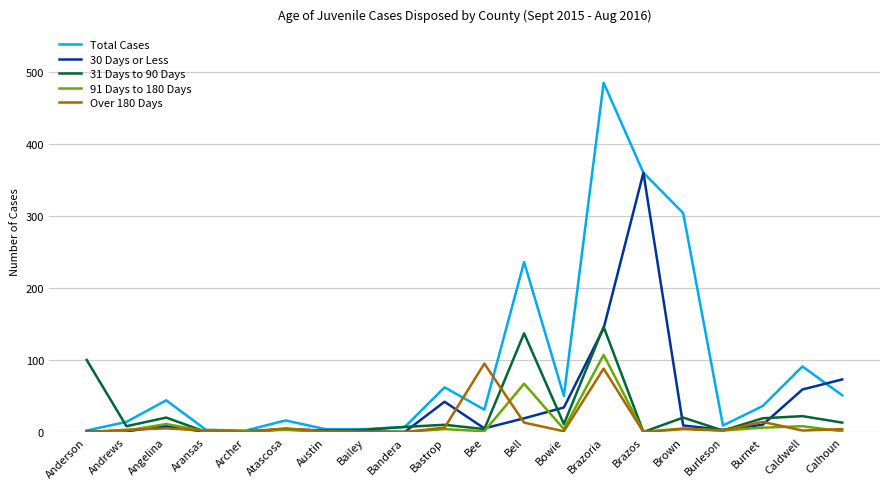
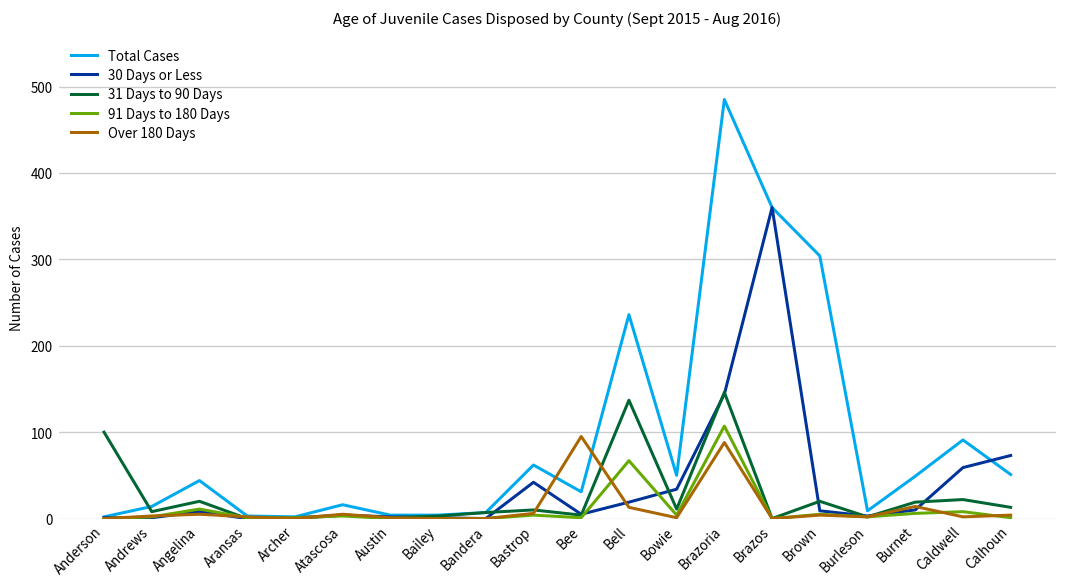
Total Cases, Burnet: 40 -> 50
